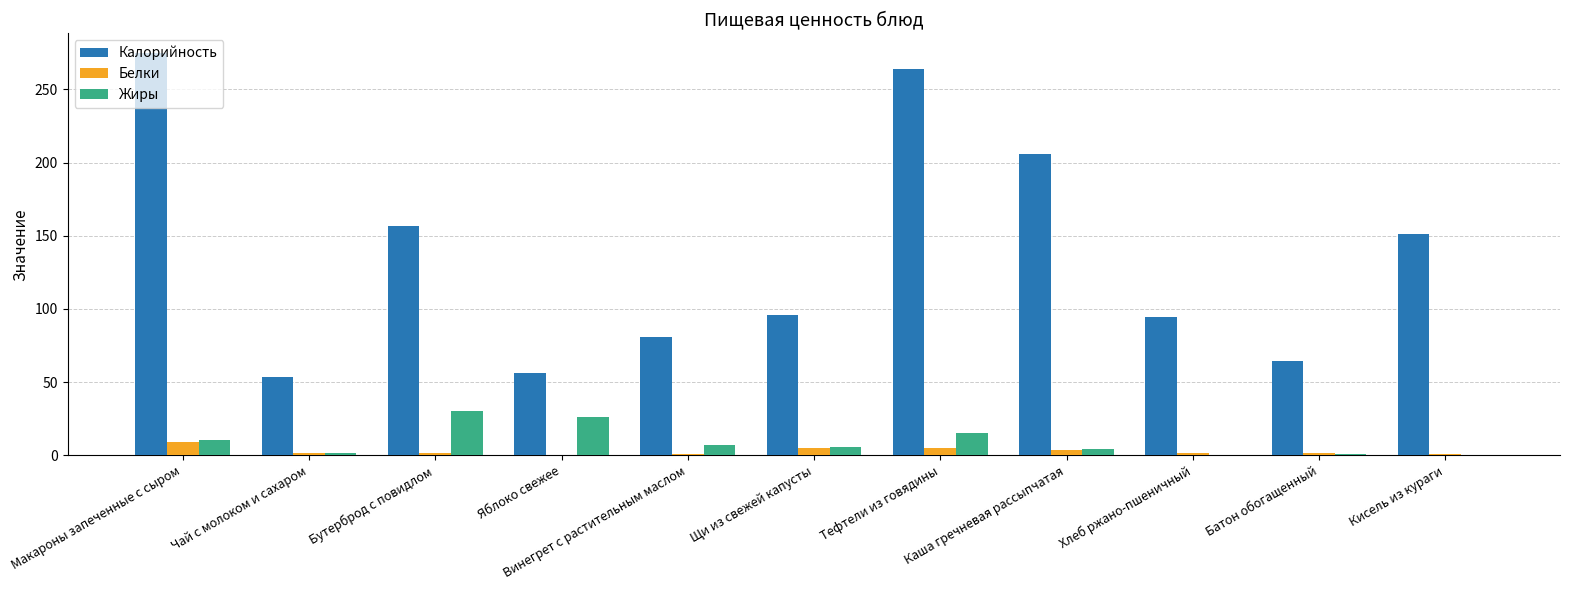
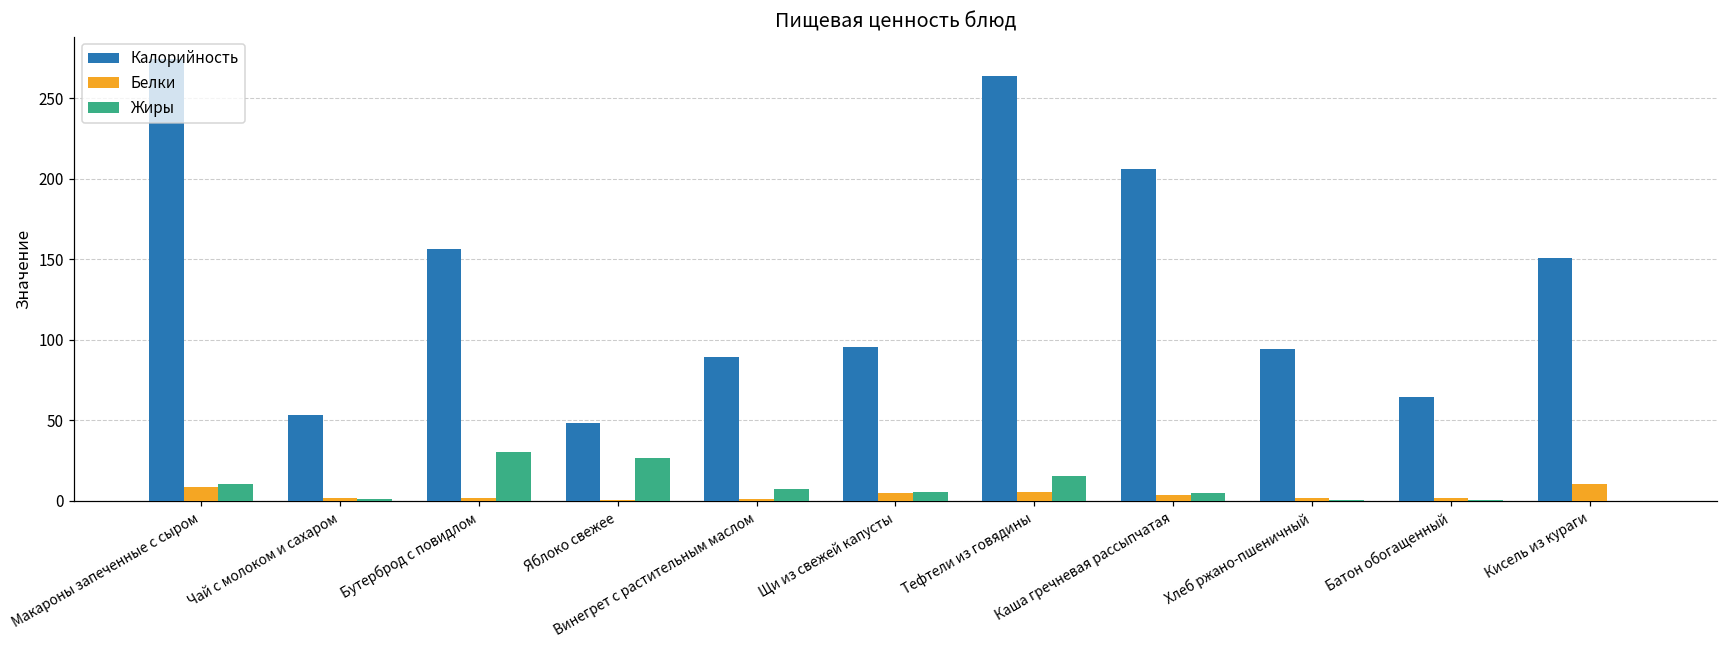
Калорийность, Яблоко свежее: 56 -> 48
Калорийность, Винегрет с растительным маслом: 81 -> 90
Белки, Кисель из кураги: 1 -> 10
